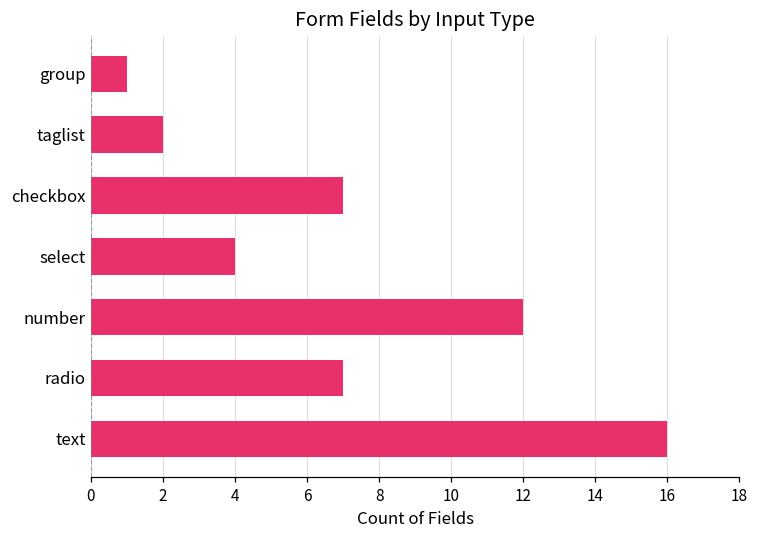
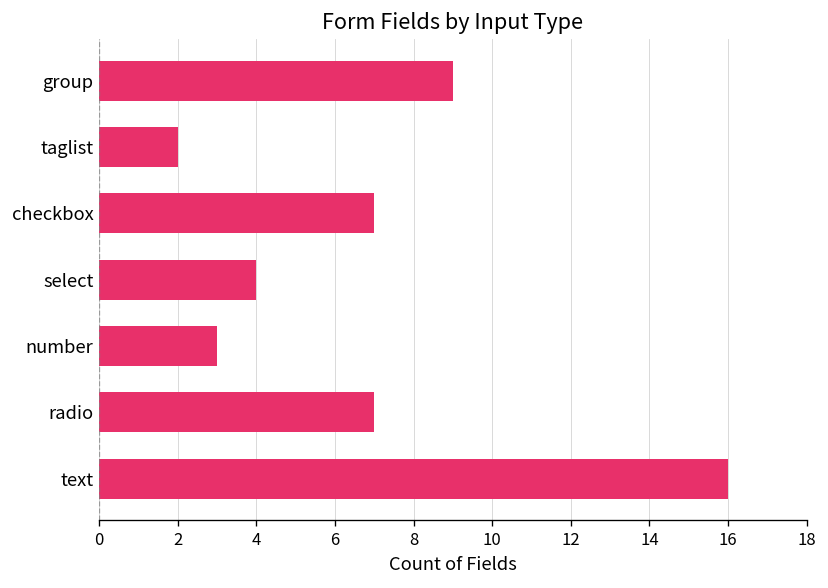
group: 1 -> 9
number: 12 -> 3
